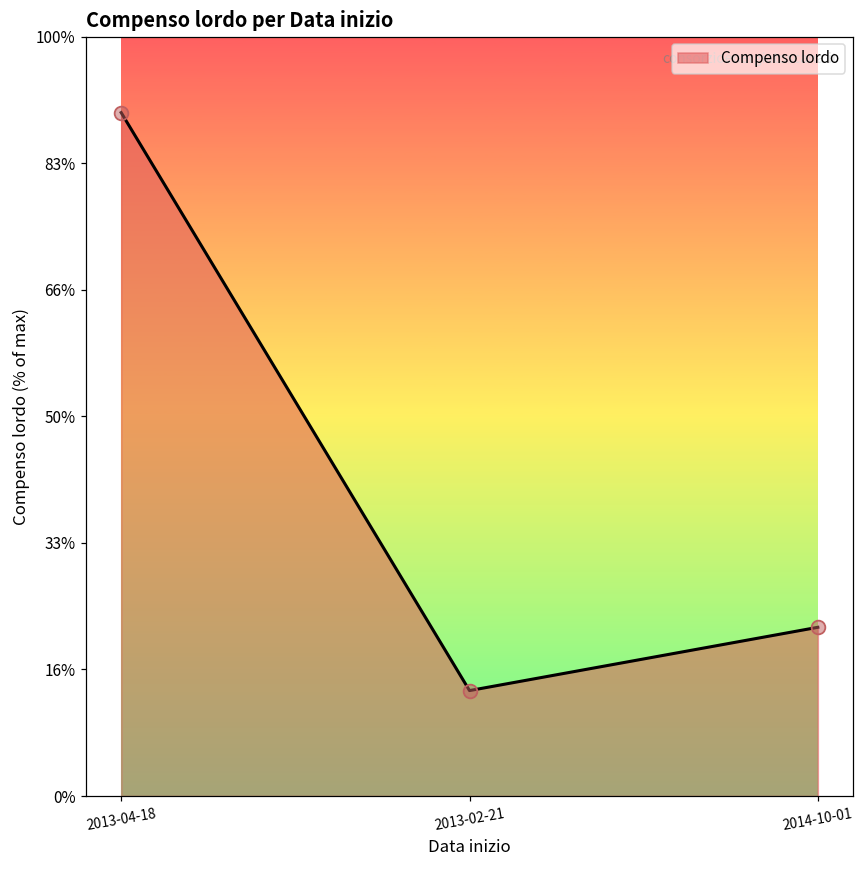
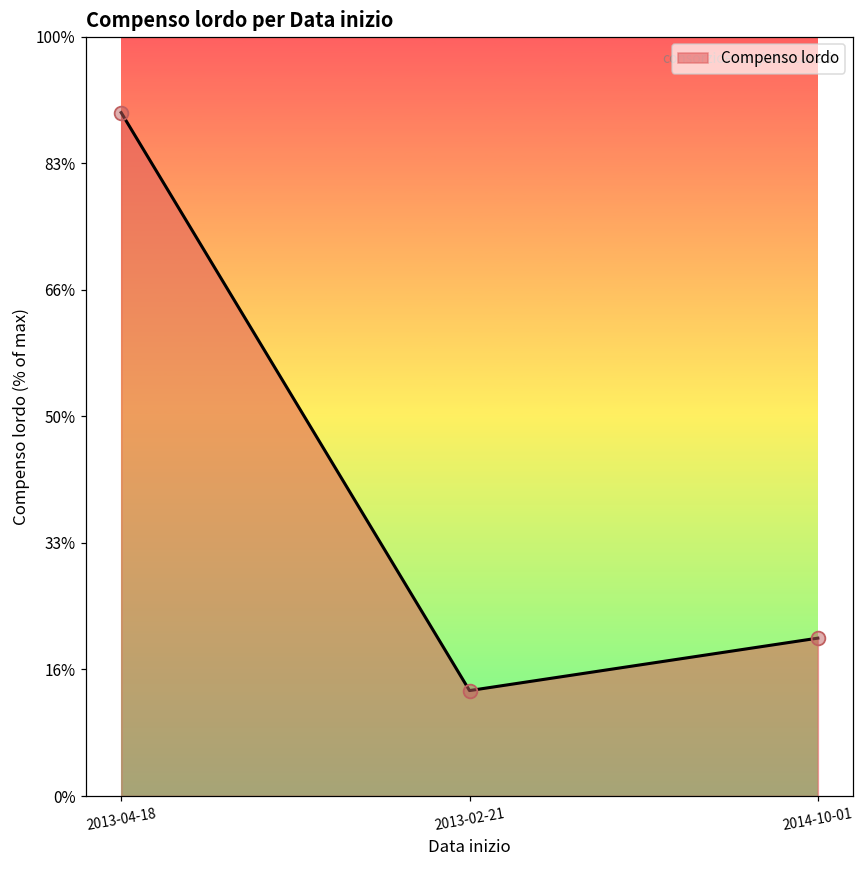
2014-10-01: 22% -> 21%
